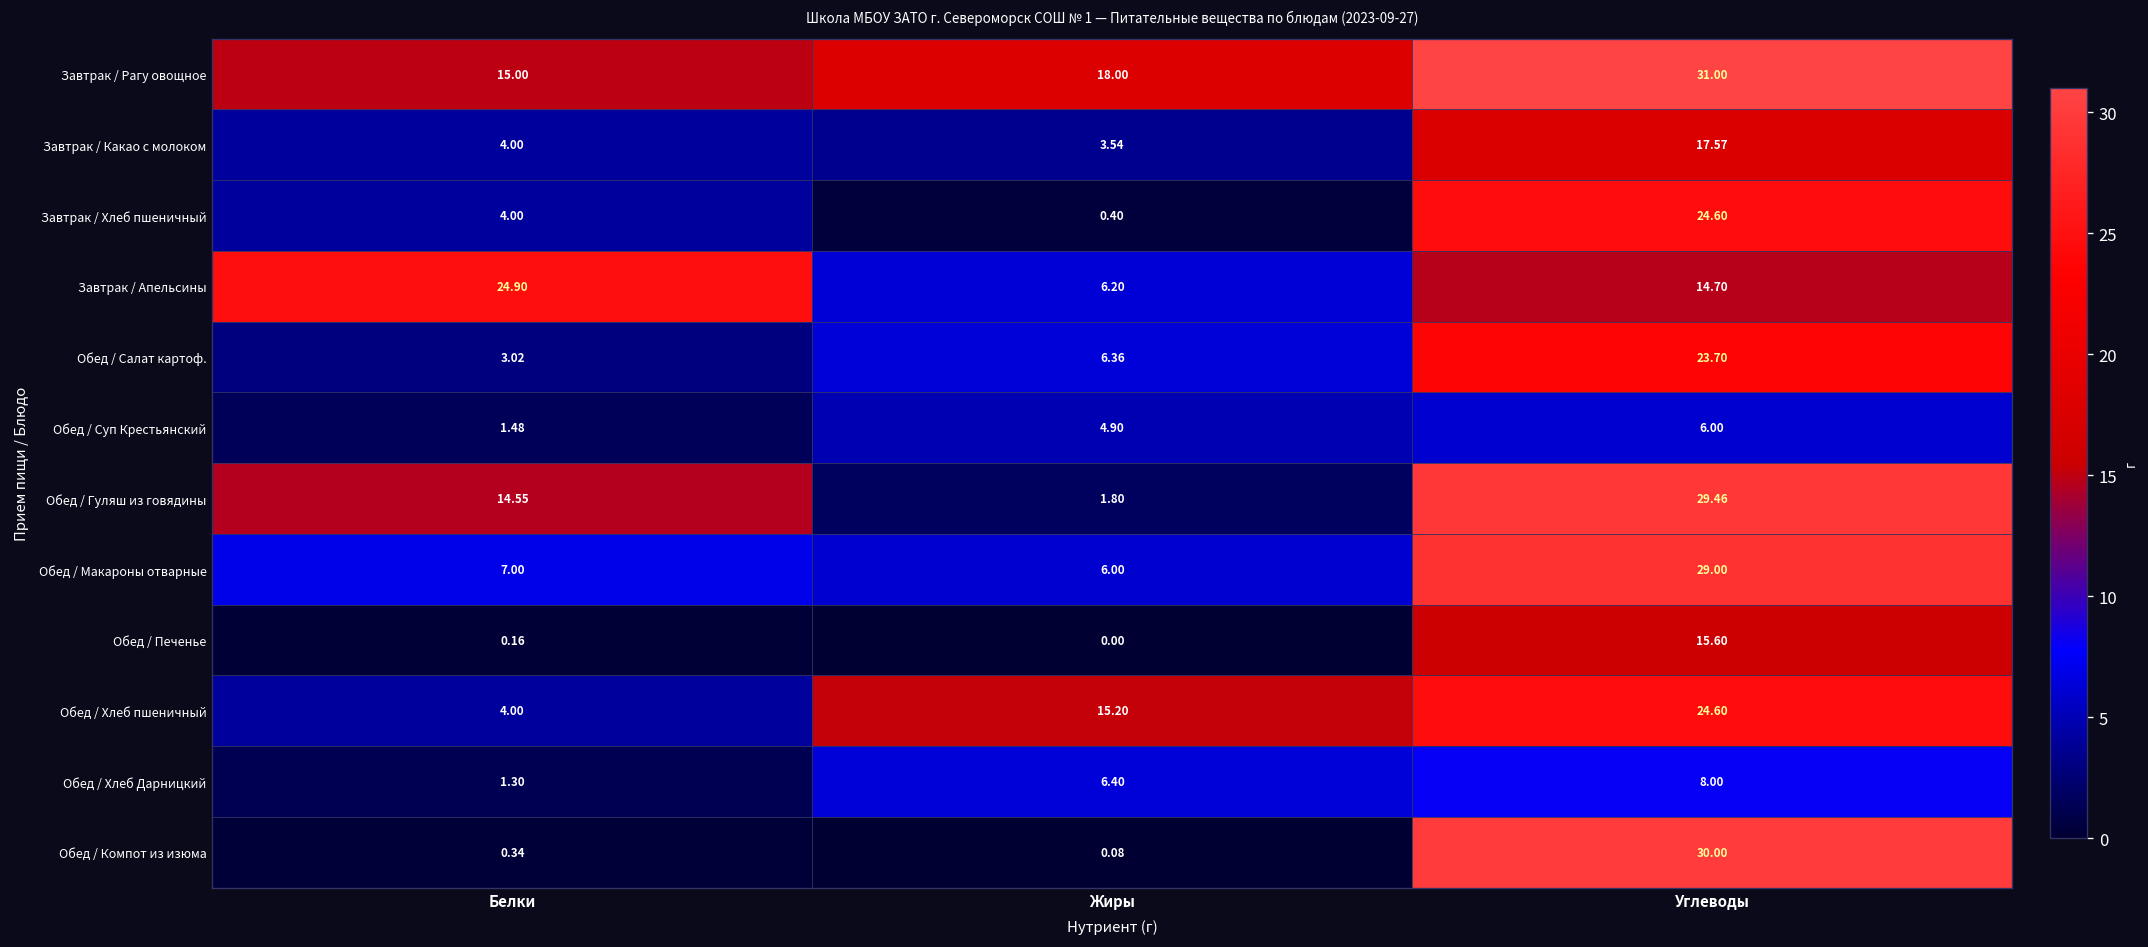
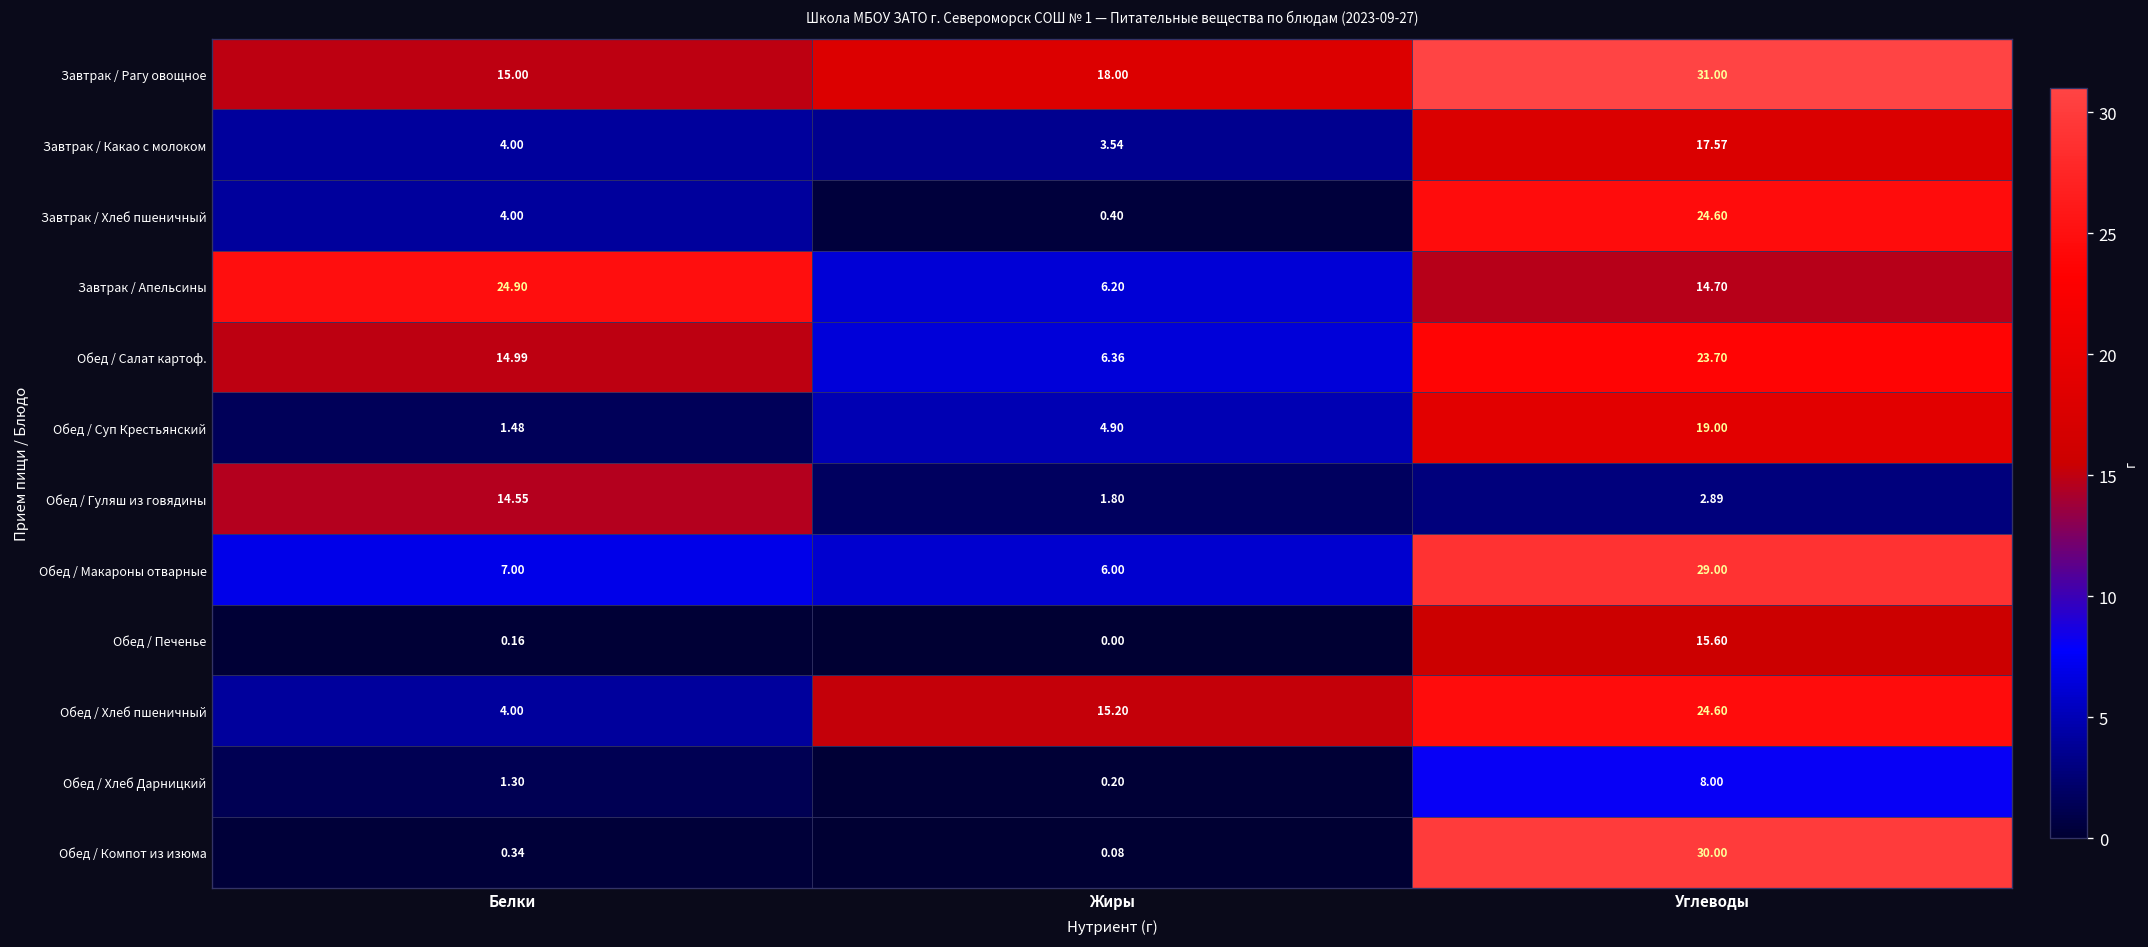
Обед / Салат картоф., Белки: 3.02 -> 14.99
Обед / Суп Крестьянский, Углеводы: 6.00 -> 19.00
Обед / Гуляш из говядины, Углеводы: 29.46 -> 2.89
Обед / Хлеб Дарницкий, Жиры: 6.40 -> 0.20
